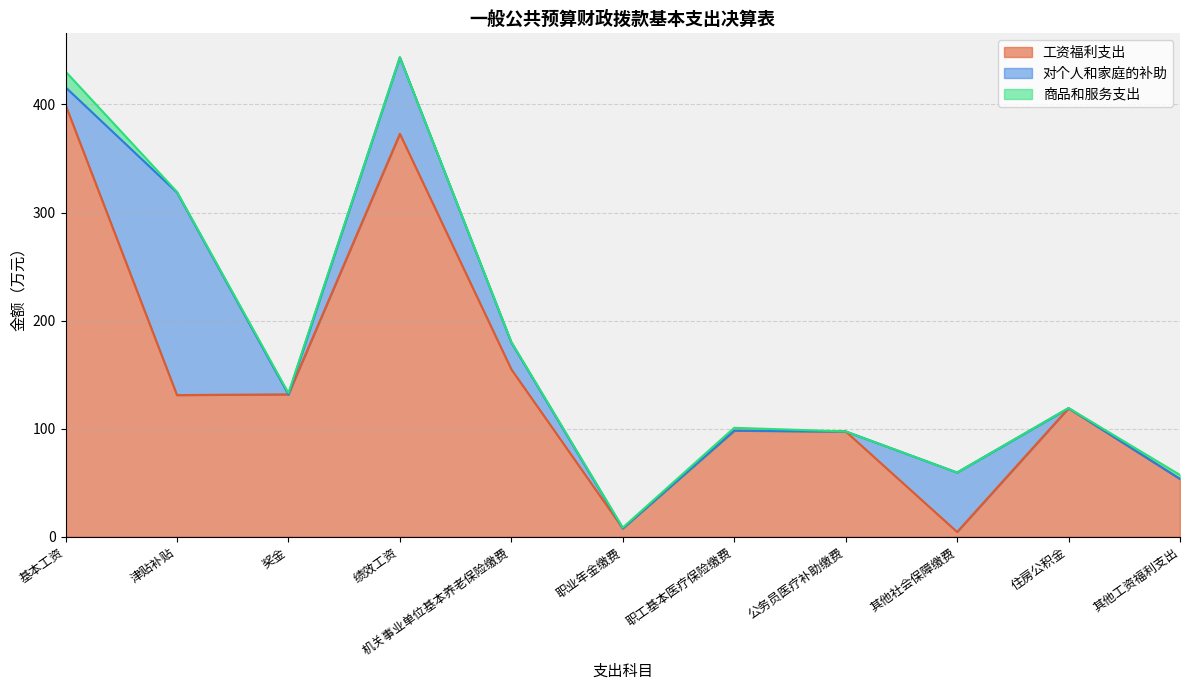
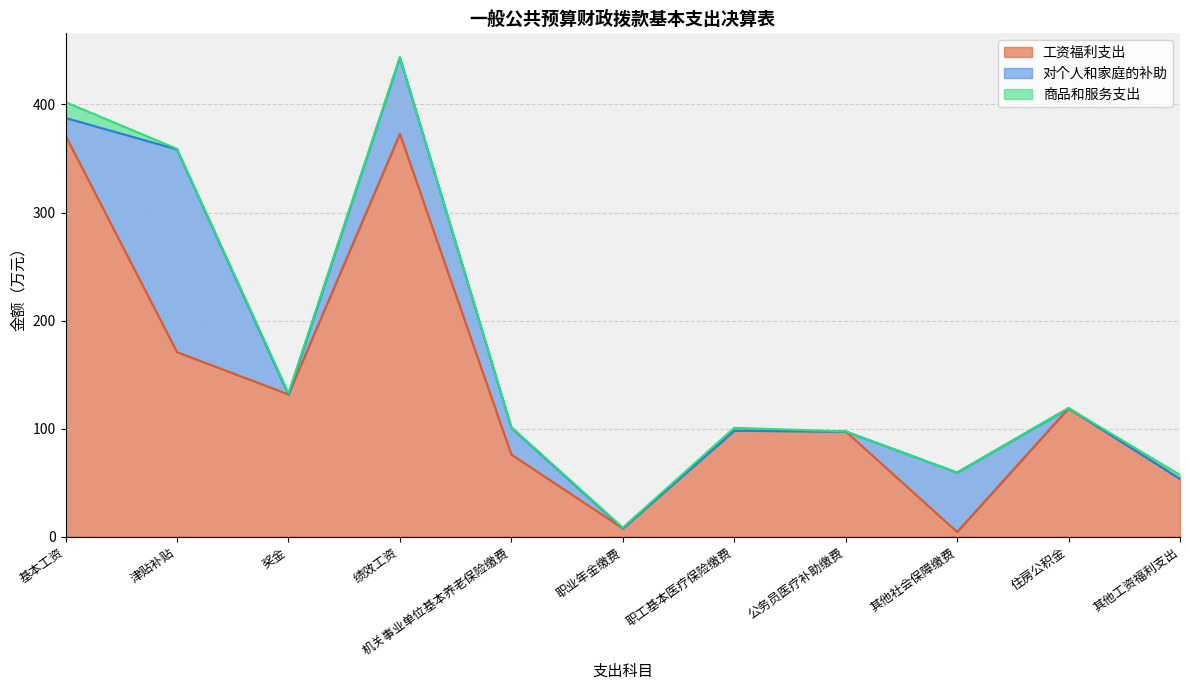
工资福利支出, 基本工资: 400 -> 371
工资福利支出, 津贴补贴: 131 -> 171
工资福利支出, 机关事业单位基本养老保险缴费: 155 -> 76
